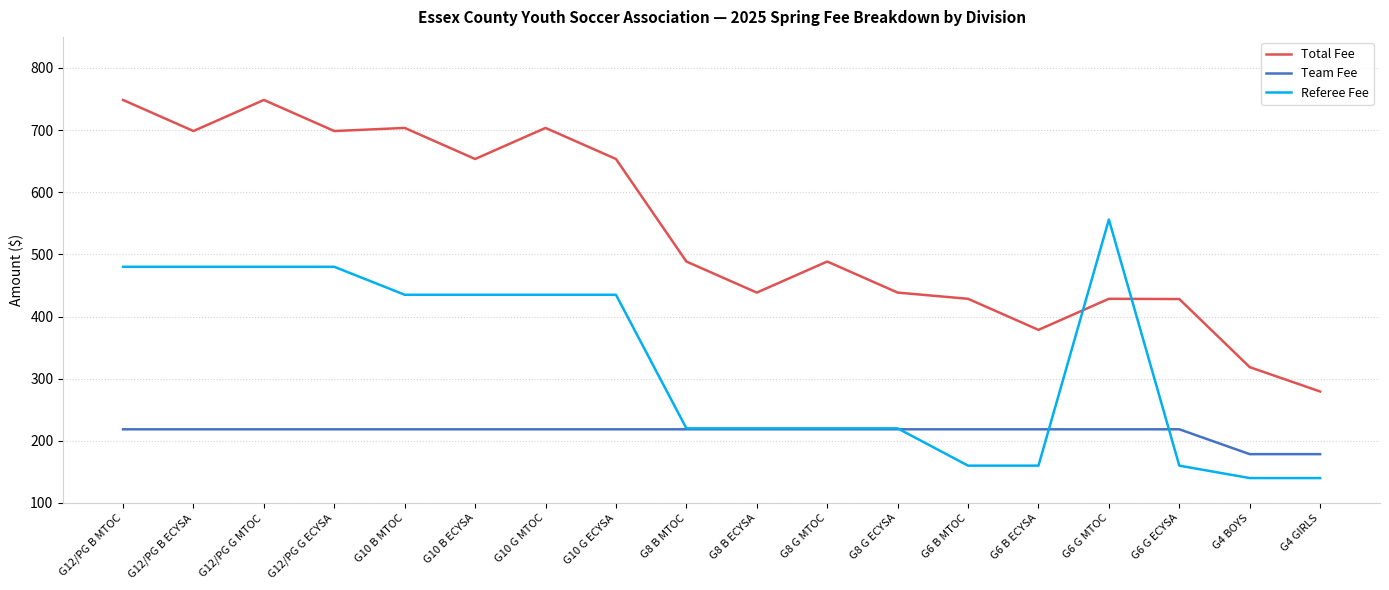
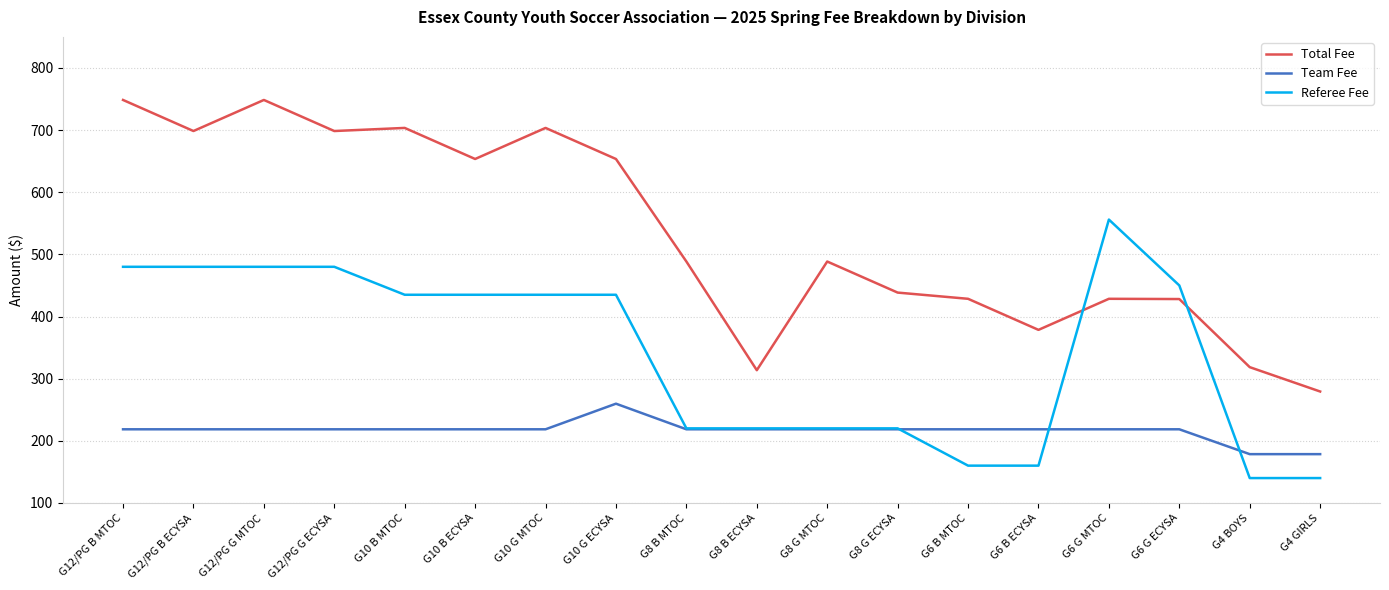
Team Fee, G10 G ECYSA: 220 -> 260
Total Fee, G8 B ECYSA: 440 -> 310
Referee Fee, G6 G ECYSA: 160 -> 450
